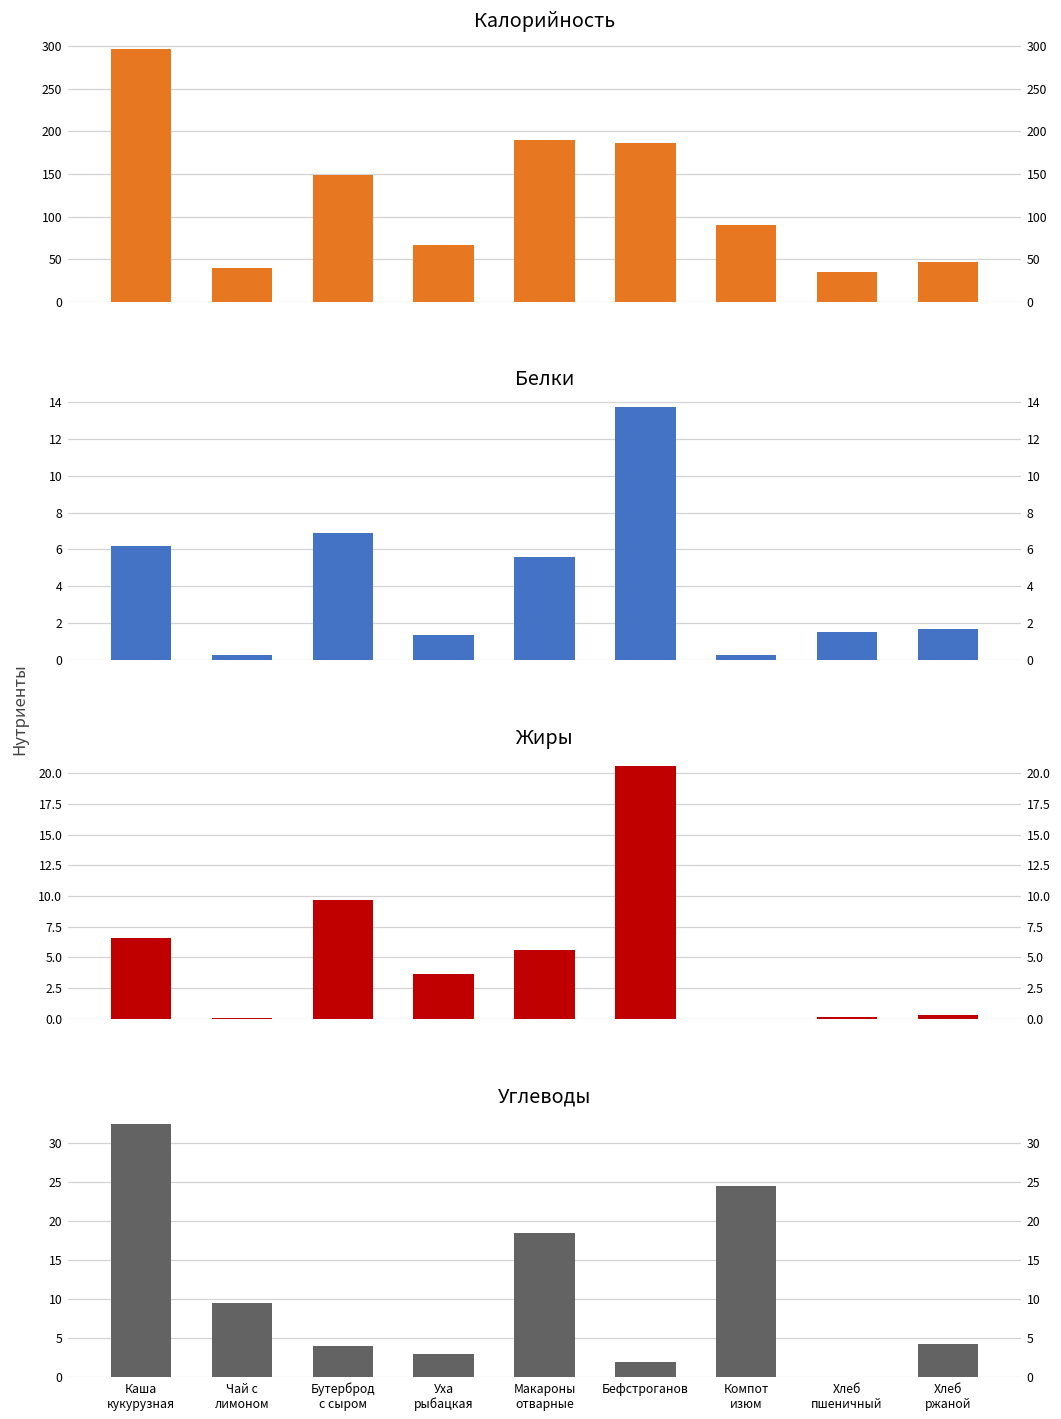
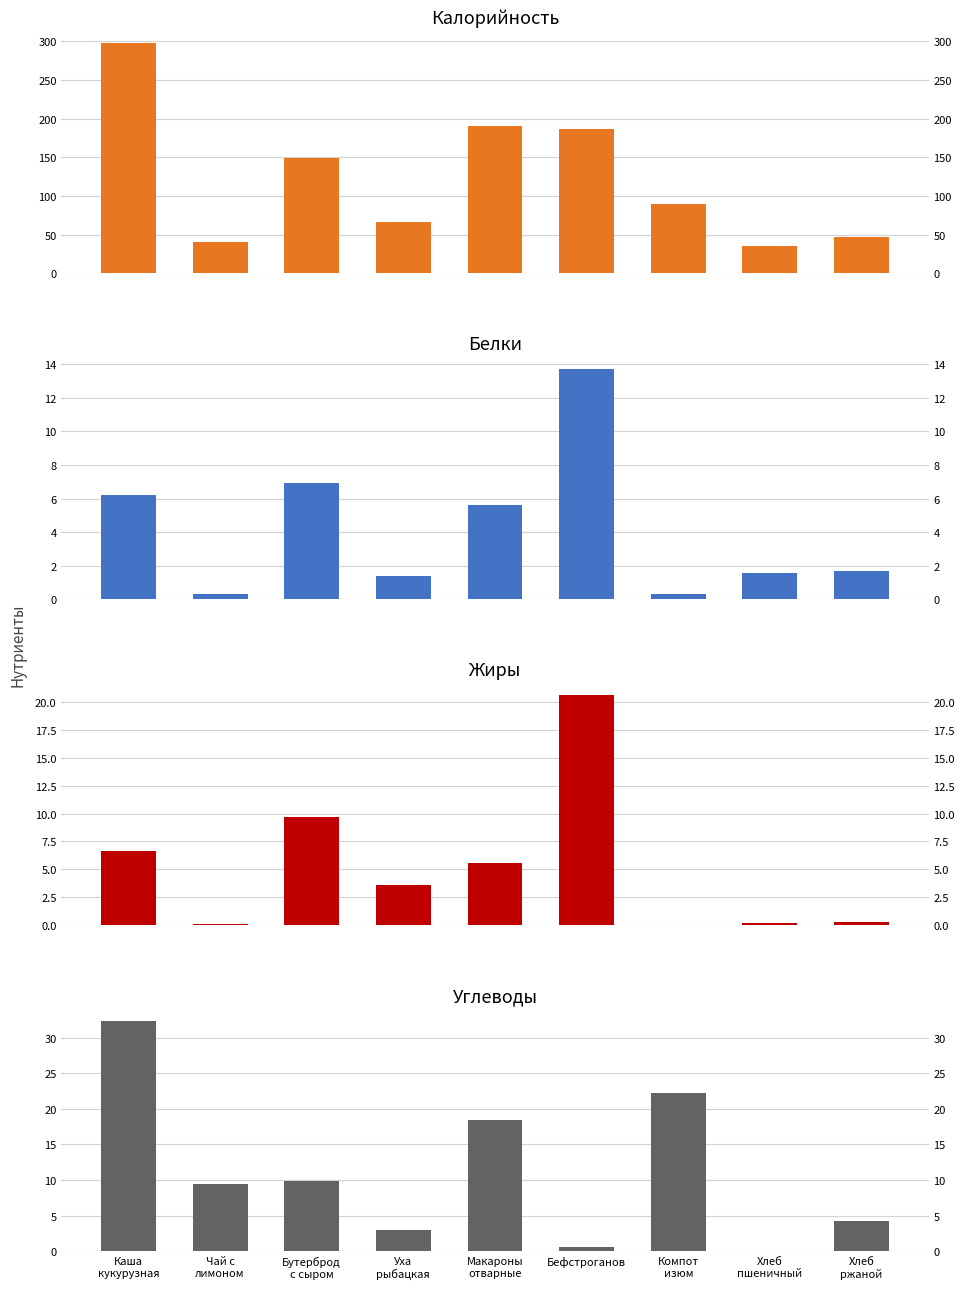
Углеводы, Бутерброд с сыром: 4 -> 10
Углеводы, Бефстроганов: 2 -> 1
Углеводы, Компот изюм: 24 -> 22
